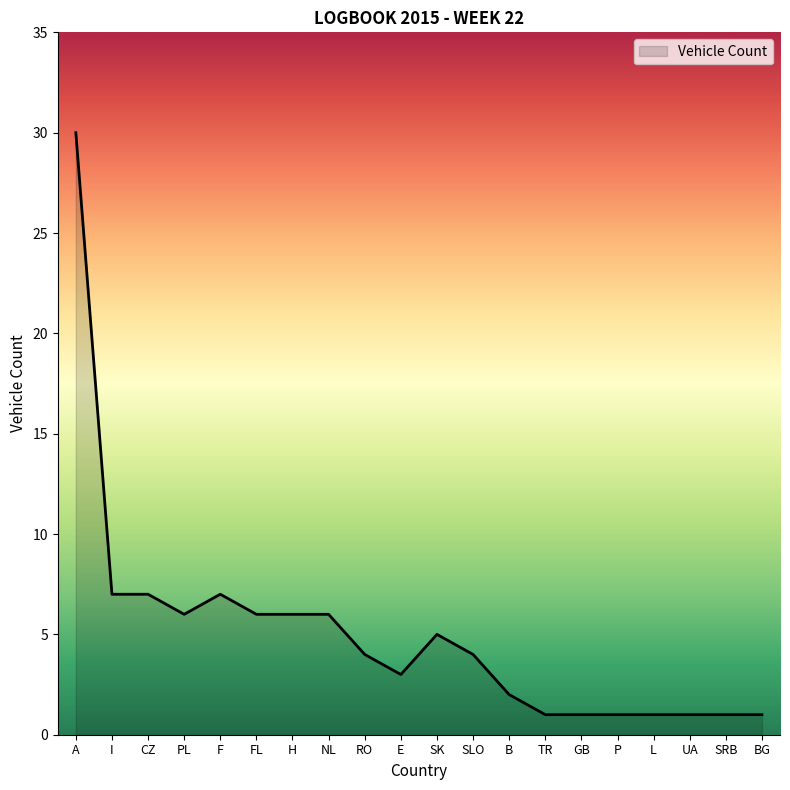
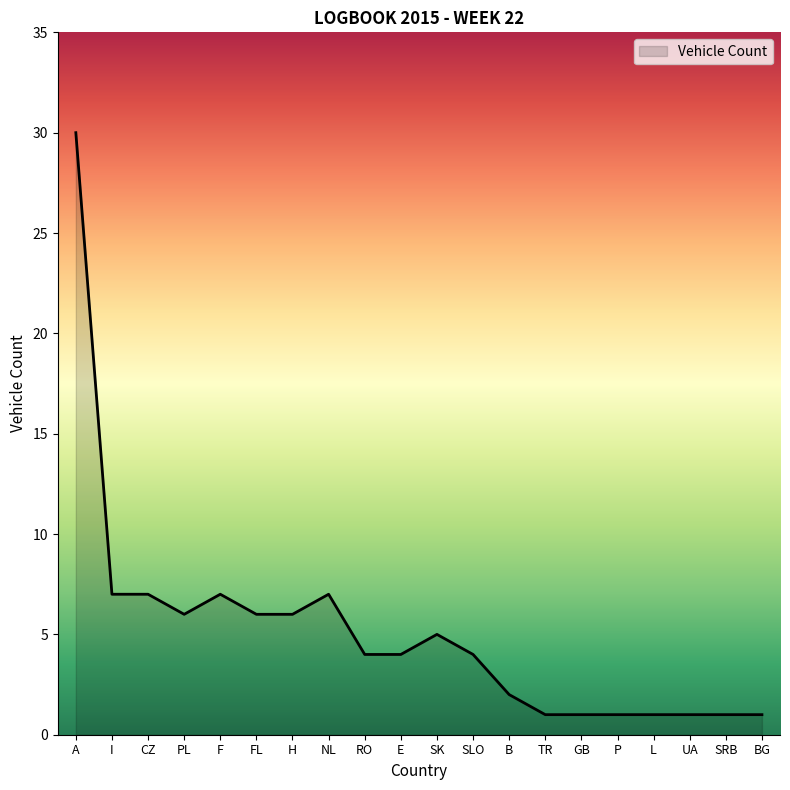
NL: 6 -> 7
E: 3 -> 4
